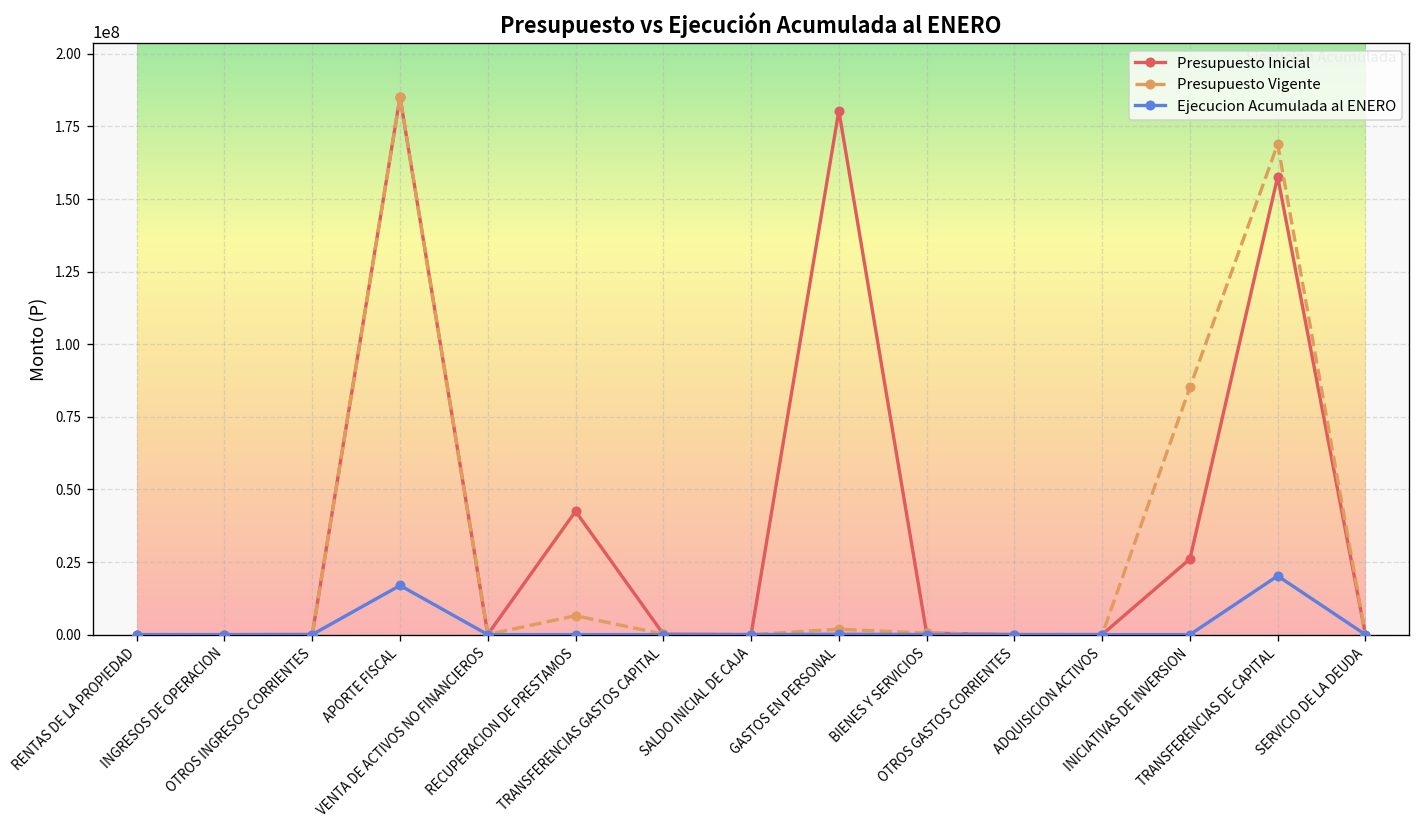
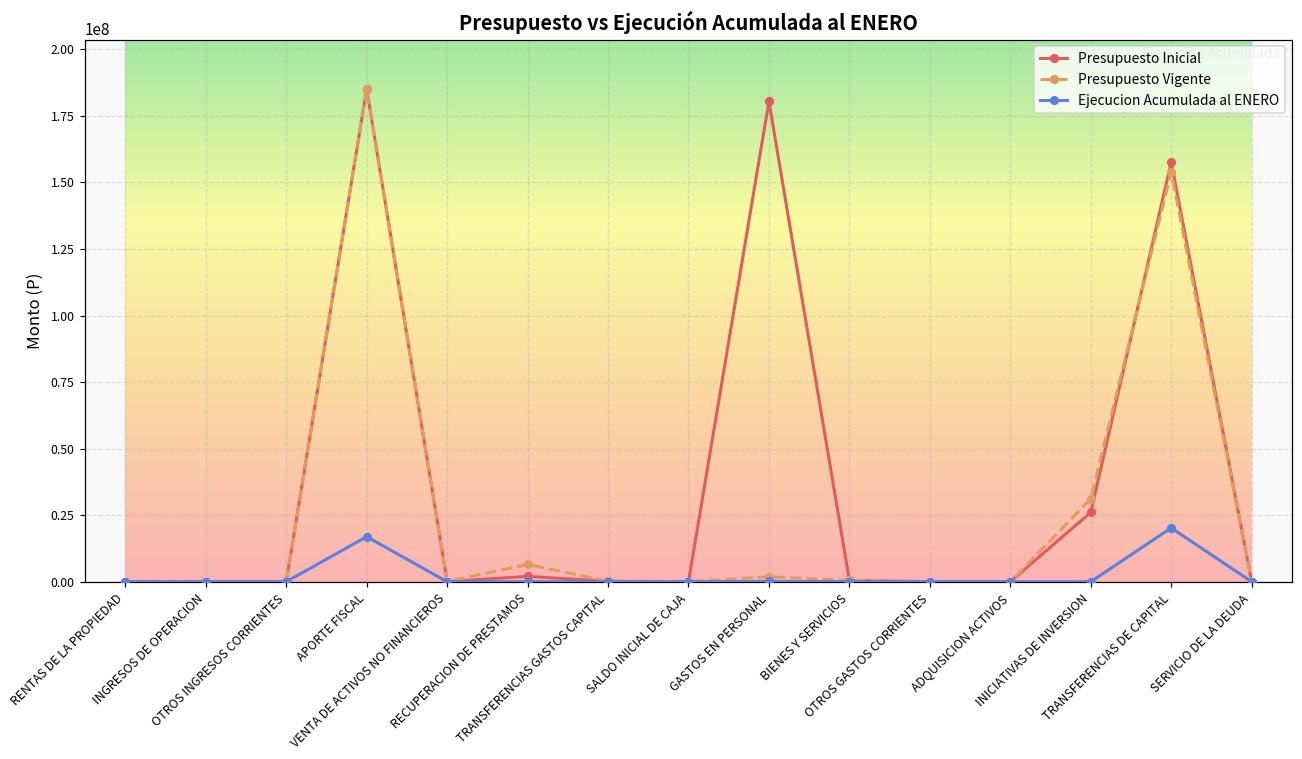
Presupuesto Inicial, RECUPERACION DE PRESTAMOS: 42000000 -> 2000000
Presupuesto Vigente, INICIATIVAS DE INVERSION: 85000000 -> 31000000
Presupuesto Vigente, TRANSFERENCIAS DE CAPITAL: 169000000 -> 154000000
